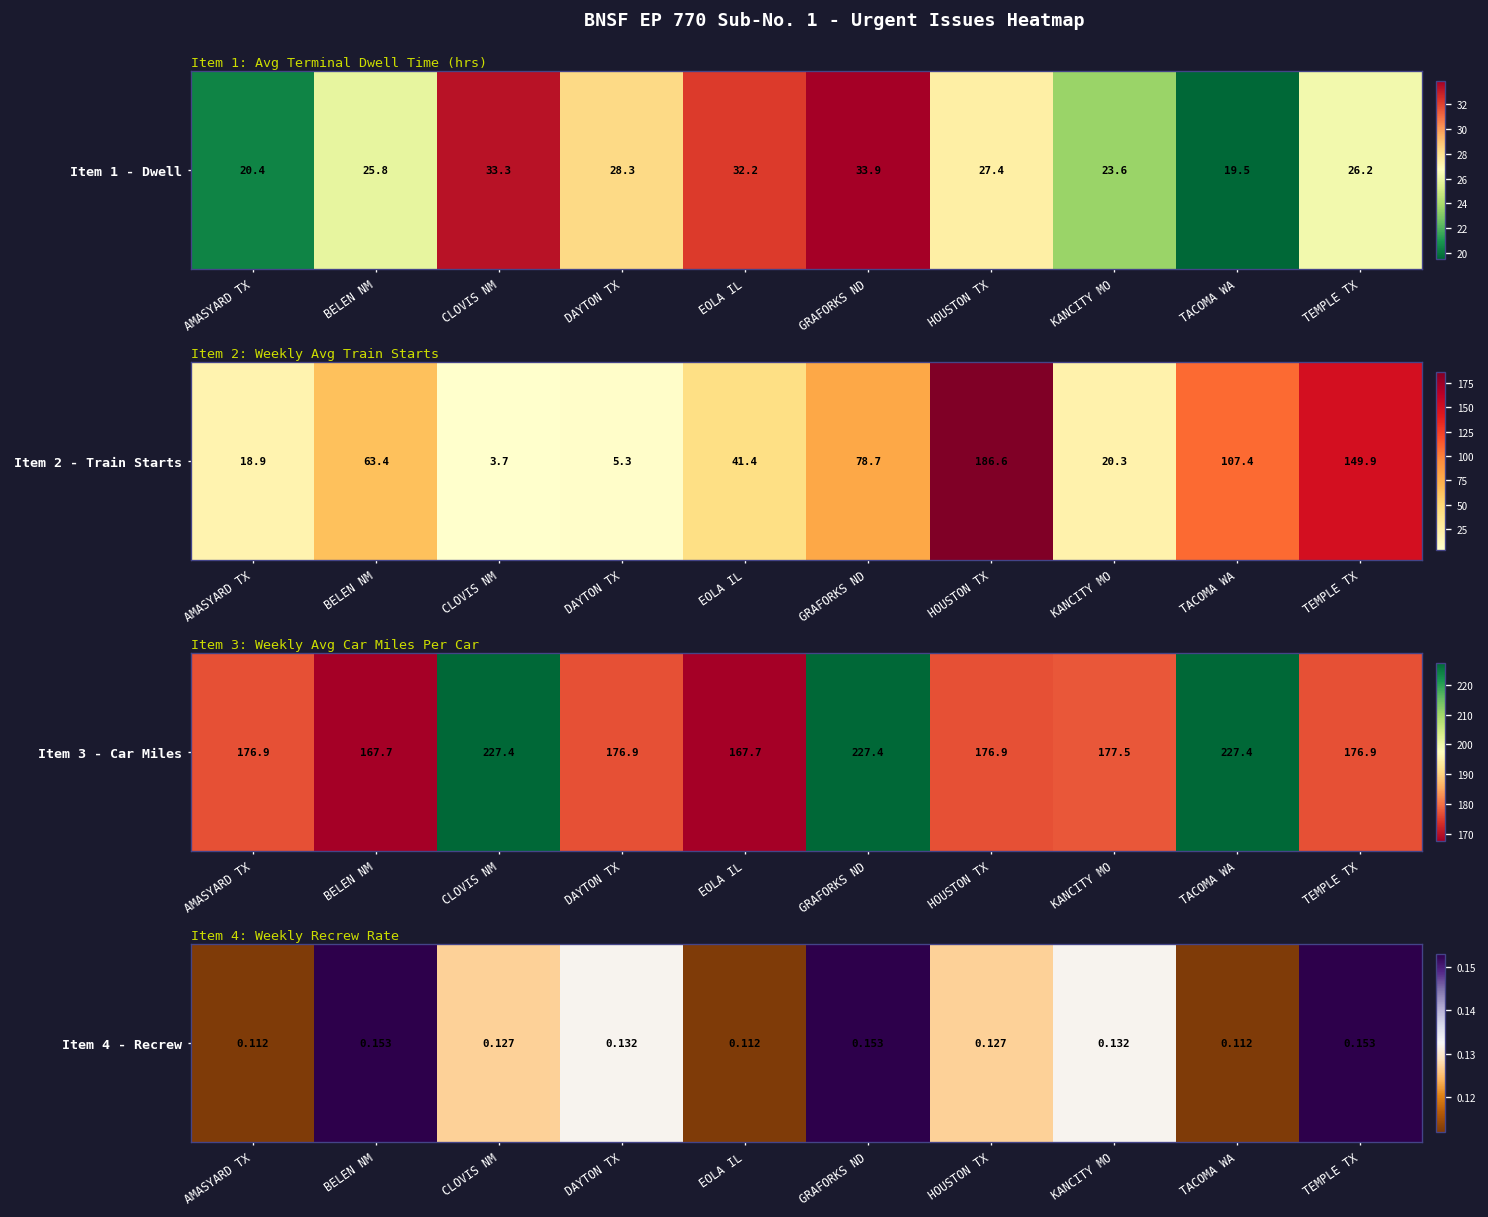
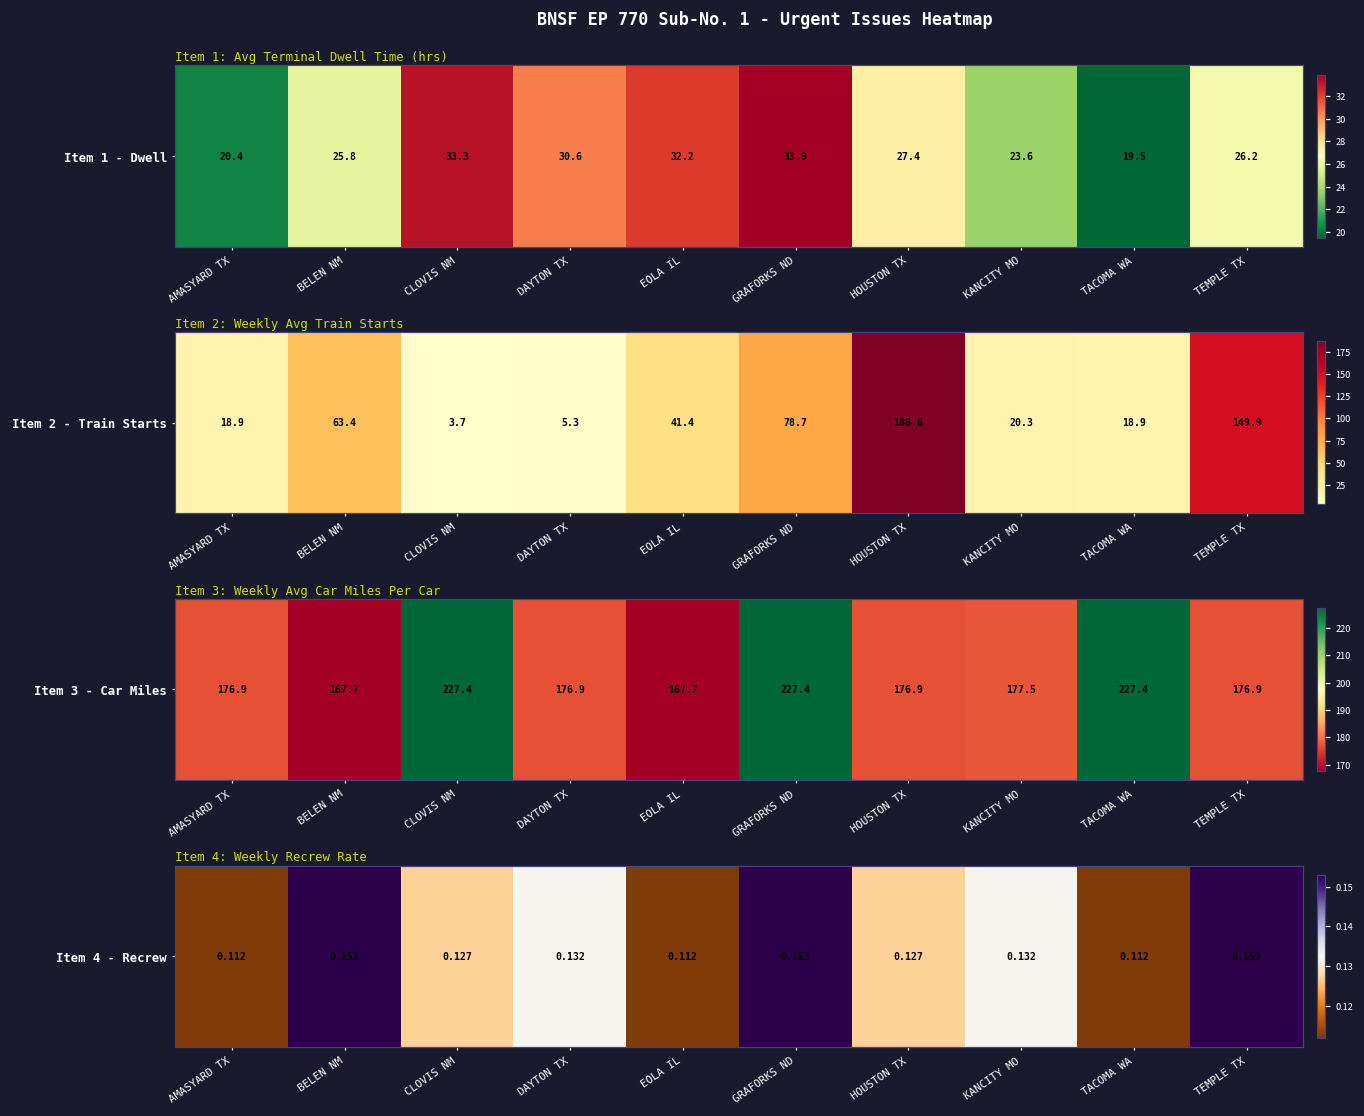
Item 1: Avg Terminal Dwell Time (hrs), Item 1 - Dwell, DAYTON TX: 28.3 -> 30.6
Item 2: Weekly Avg Train Starts, Item 2 - Train Starts, TACOMA WA: 107.4 -> 18.9
